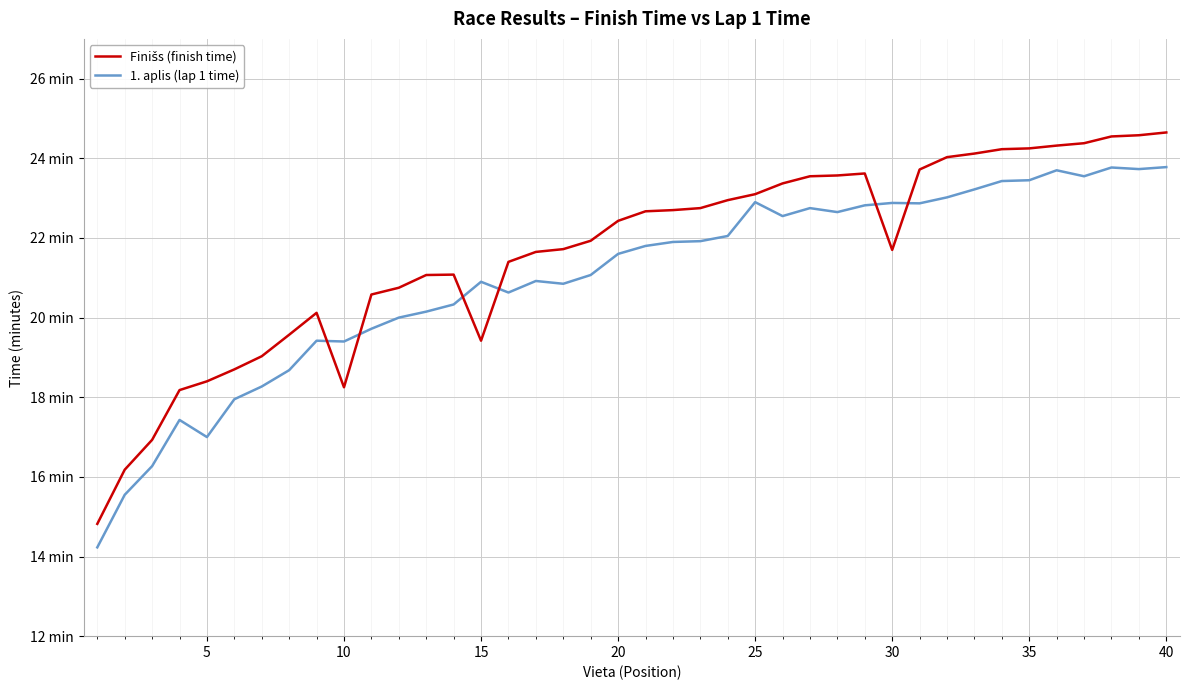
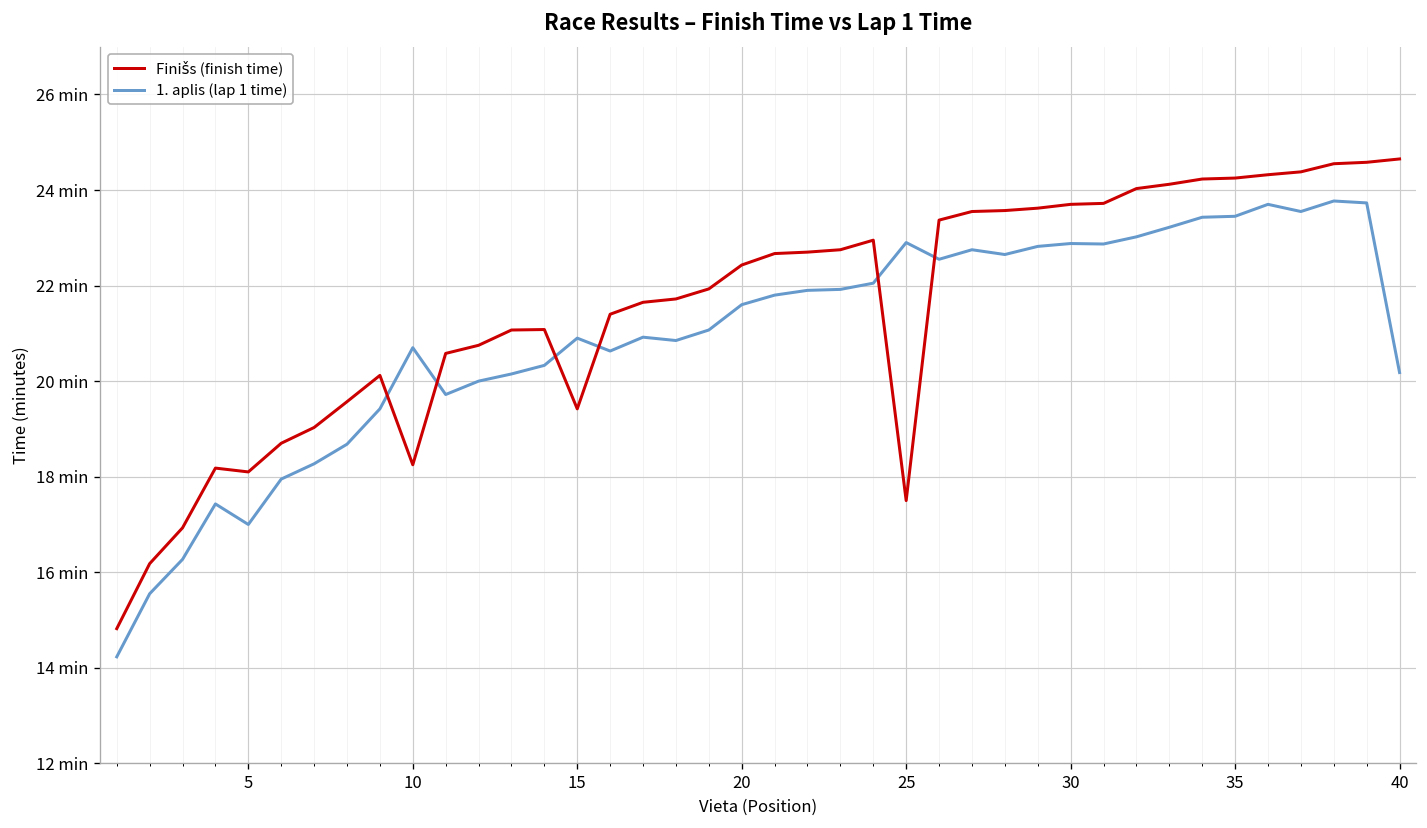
Finišs (finish time), 5: 18.4 min -> 18.1 min
1. aplis (lap 1 time), 10: 19.4 min -> 20.7 min
Finišs (finish time), 25: 23.1 min -> 17.5 min
Finišs (finish time), 30: 21.7 min -> 23.7 min
1. aplis (lap 1 time), 40: 23.8 min -> 20.2 min
